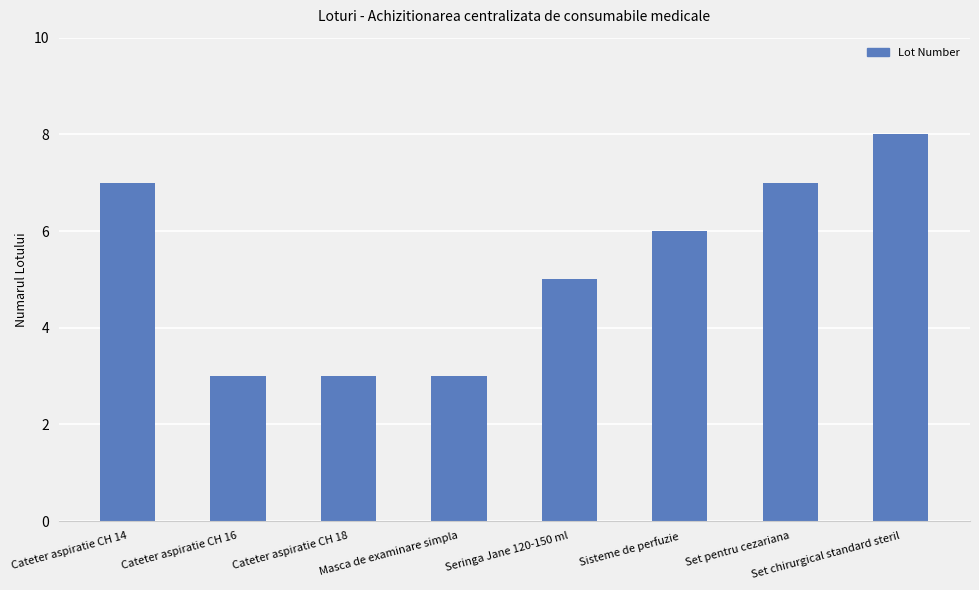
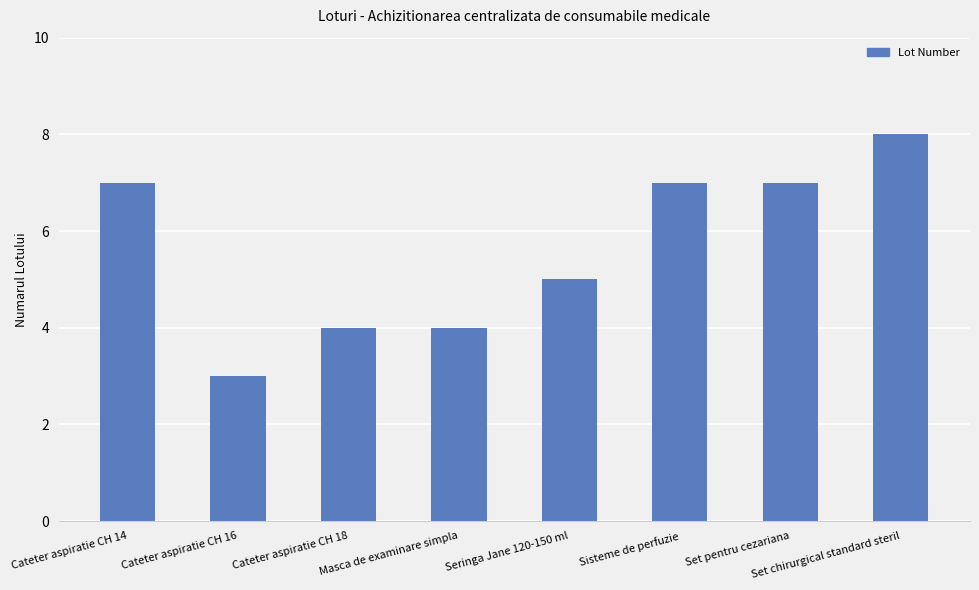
Cateter aspiratie CH 18: 3 -> 4
Masca de examinare simpla: 3 -> 4
Sisteme de perfuzie: 6 -> 7
